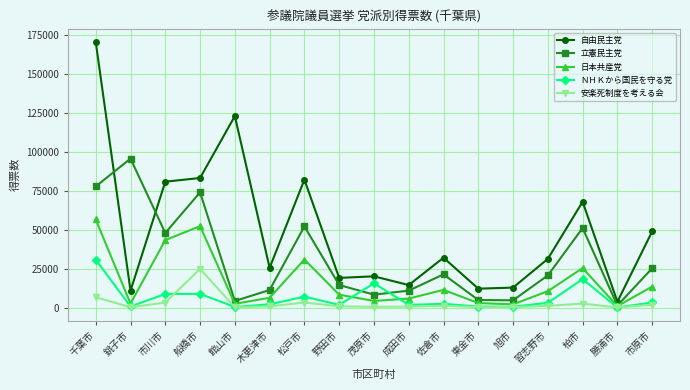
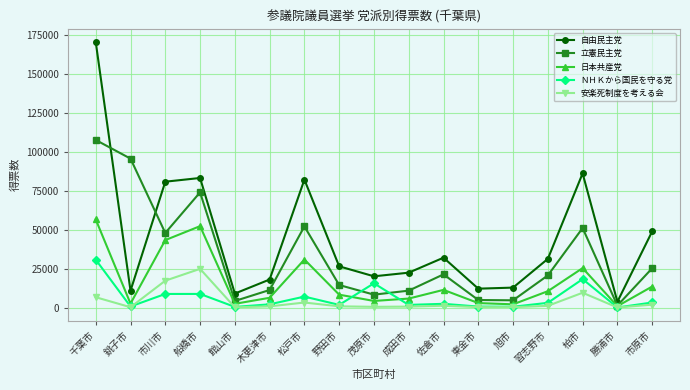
立憲民主党, 千葉市: 78000 -> 107000
安楽死制度を考える会, 市川市: 3000 -> 17000
自由民主党, 館山市: 123000 -> 9000
自由民主党, 木更津市: 26000 -> 18000
自由民主党, 野田市: 19000 -> 27000
自由民主党, 成田市: 15000 -> 22000
自由民主党, 柏市: 68000 -> 86000
安楽死制度を考える会, 柏市: 3000 -> 10000
